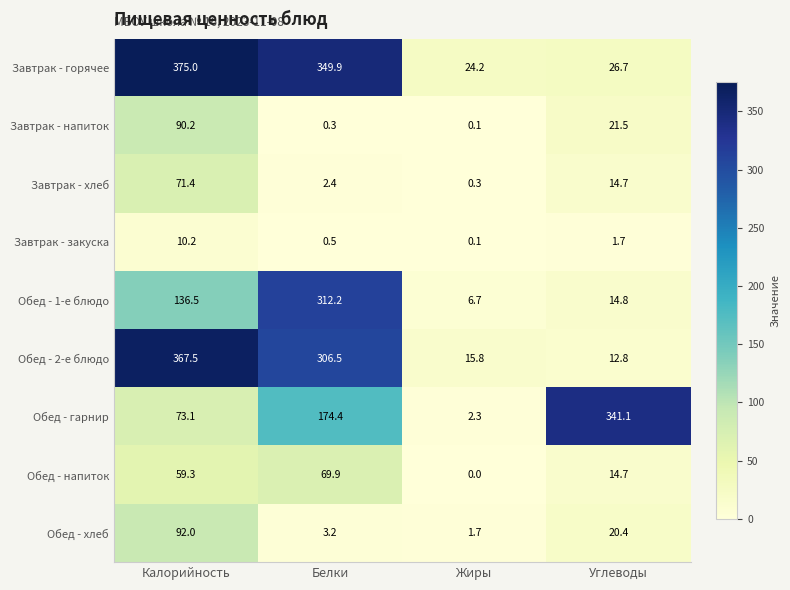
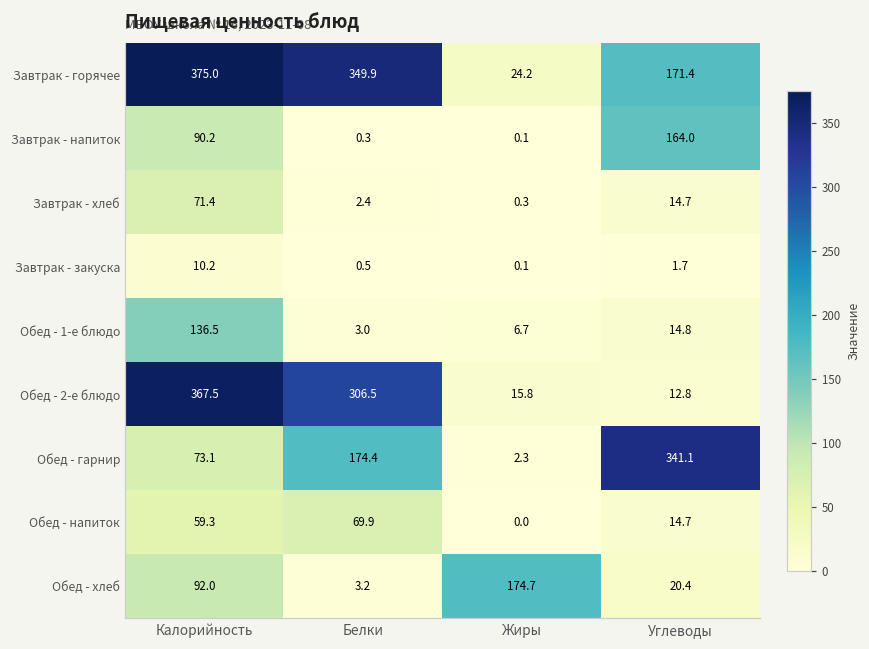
Завтрак - горячее, Углеводы: 26.7 -> 171.4
Завтрак - напиток, Углеводы: 21.5 -> 164.0
Обед - 1-е блюдо, Белки: 312.2 -> 3.0
Обед - хлеб, Жиры: 1.7 -> 174.7
